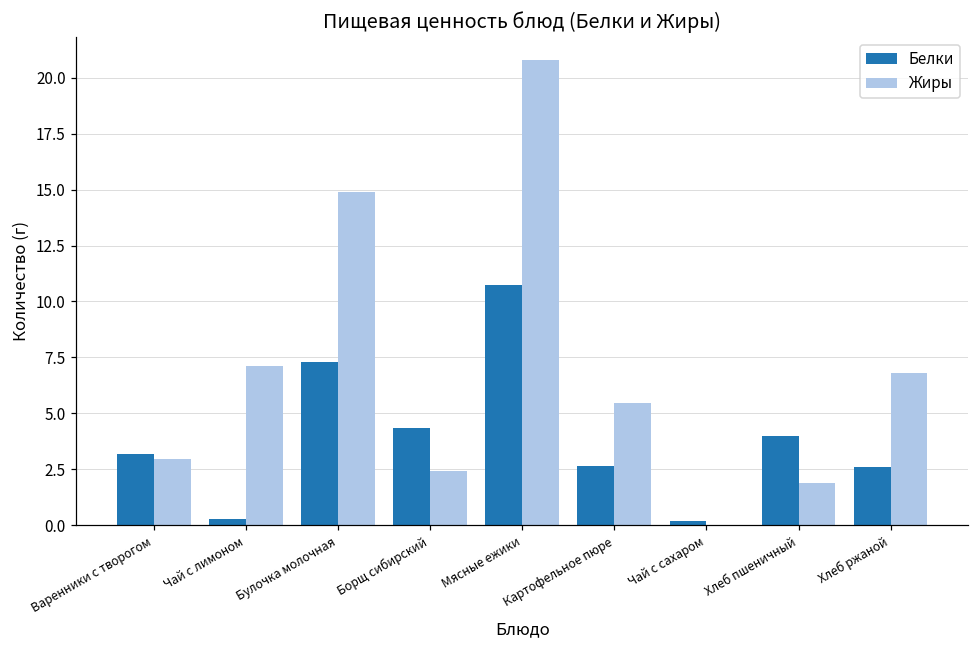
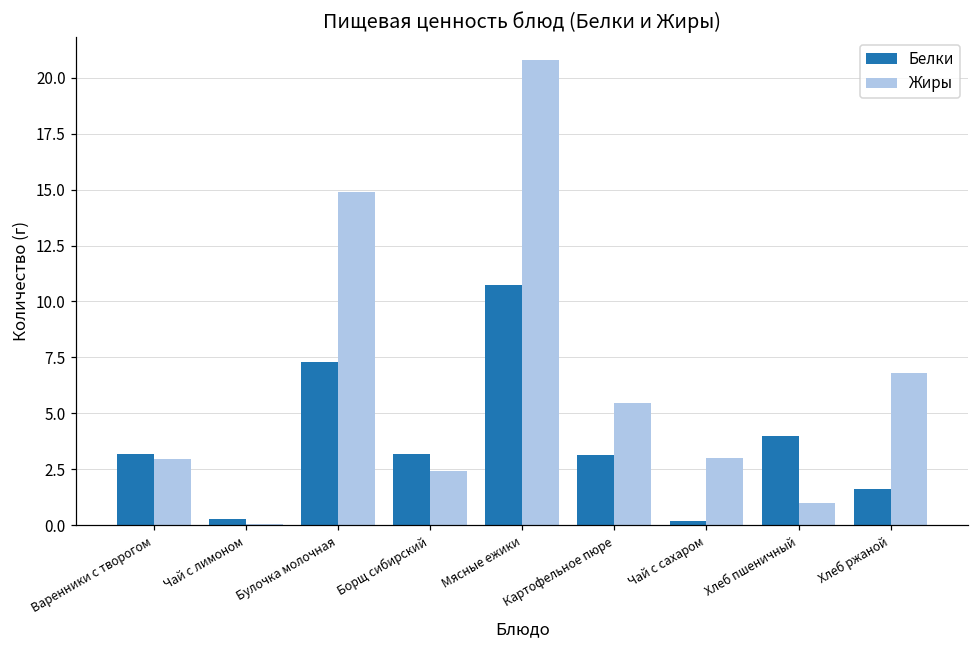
Жиры, Чай с лимоном: 7.1 -> 0.0
Белки, Борщ сибирский: 4.3 -> 3.2
Белки, Картофельное пюре: 2.7 -> 3.2
Жиры, Чай с сахаром: 0.0 -> 3.0
Жиры, Хлеб пшеничный: 1.9 -> 1.0
Белки, Хлеб ржаной: 2.6 -> 1.6
